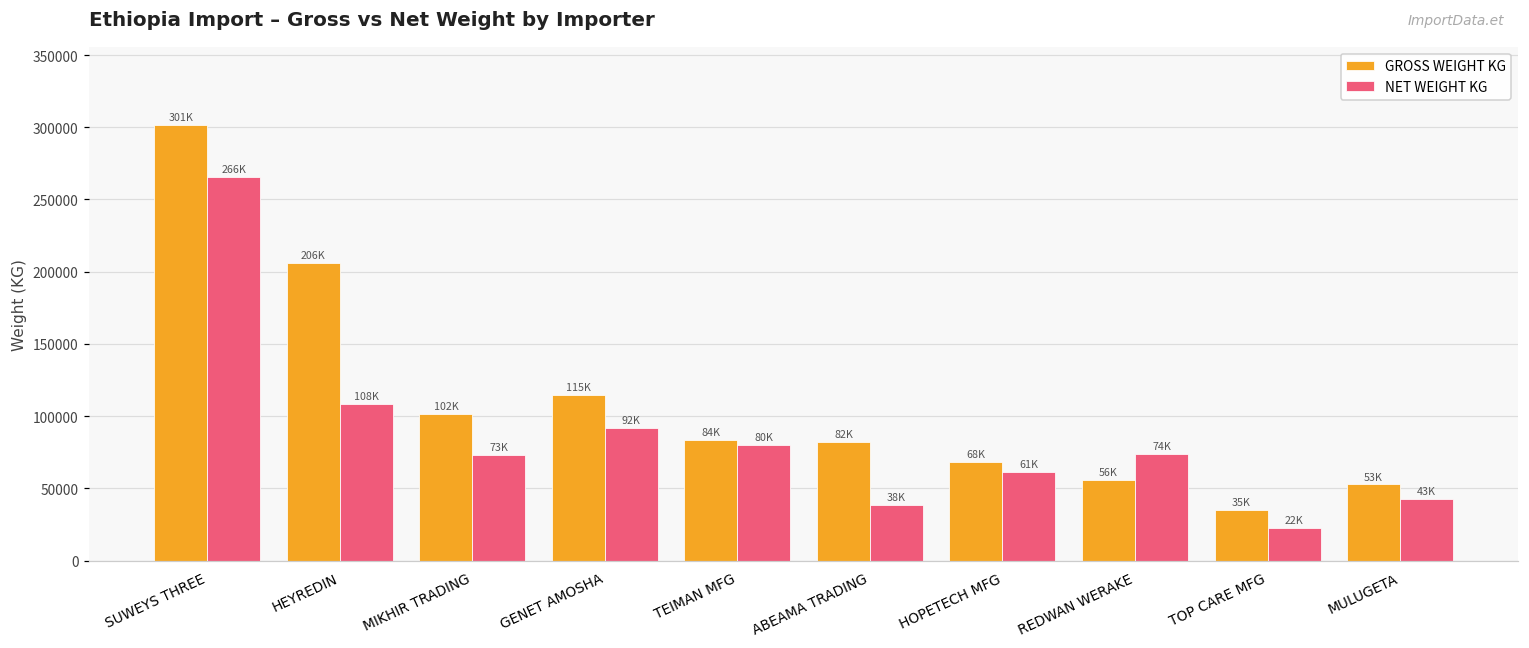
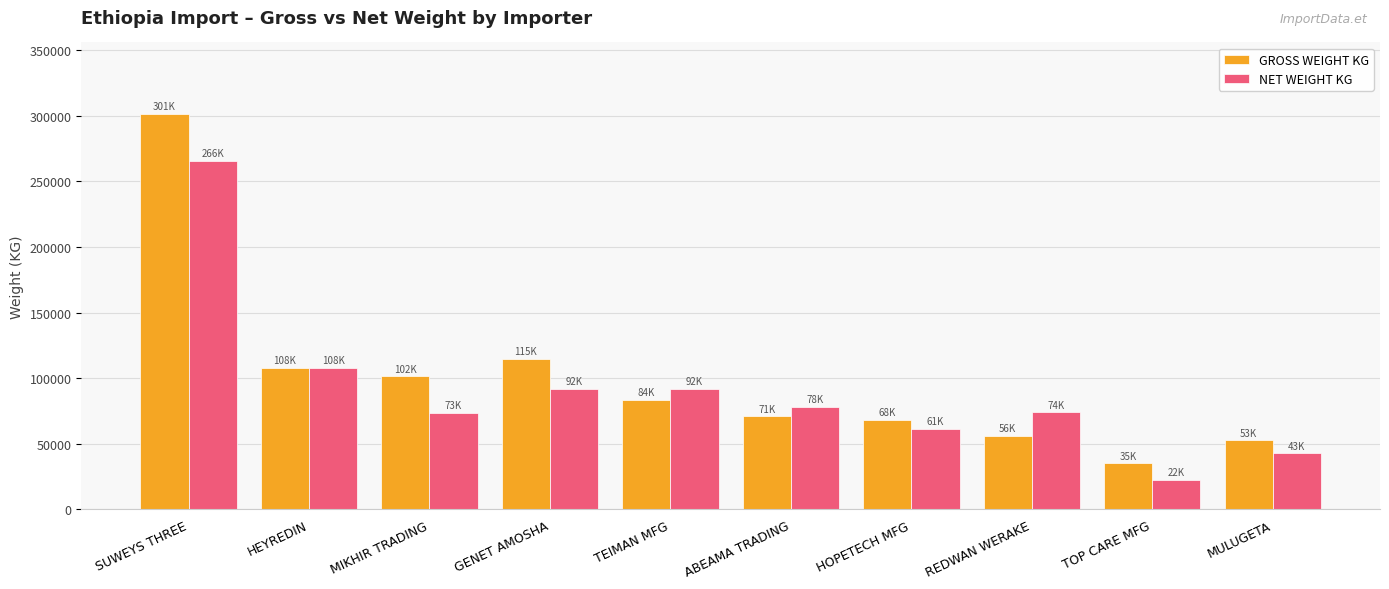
GROSS WEIGHT KG, HEYREDIN: 206K -> 108K
NET WEIGHT KG, TEIMAN MFG: 80K -> 92K
GROSS WEIGHT KG, ABEAMA TRADING: 82K -> 71K
NET WEIGHT KG, ABEAMA TRADING: 38K -> 78K
